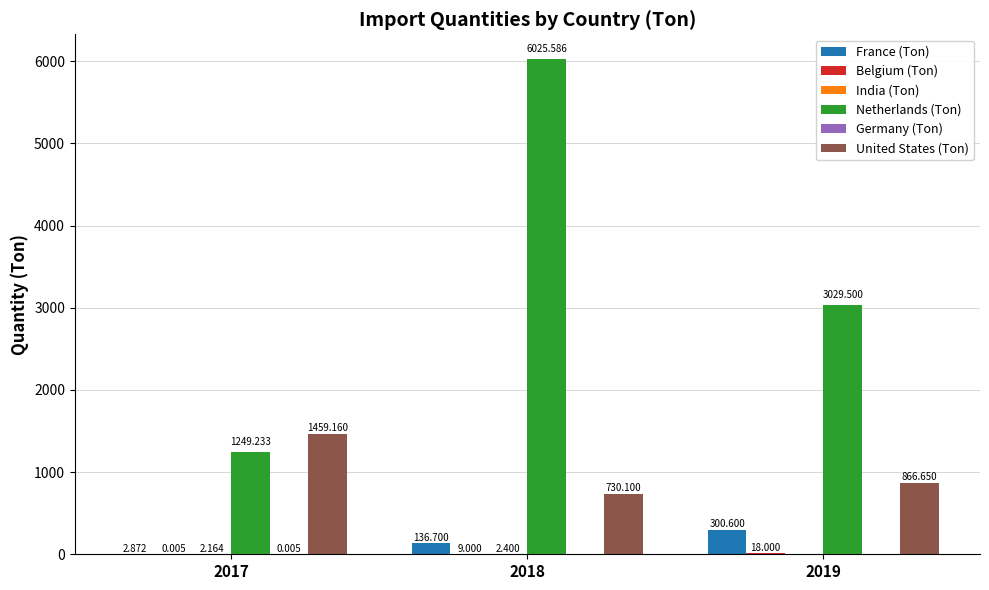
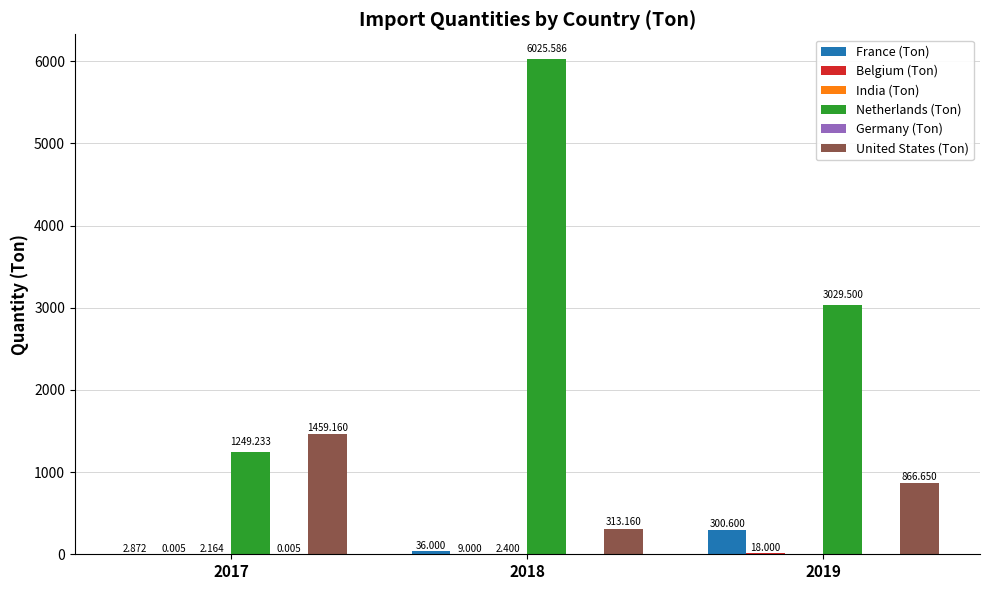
France (Ton), 2018: 136.700 -> 36.000
United States (Ton), 2018: 730.100 -> 313.160
